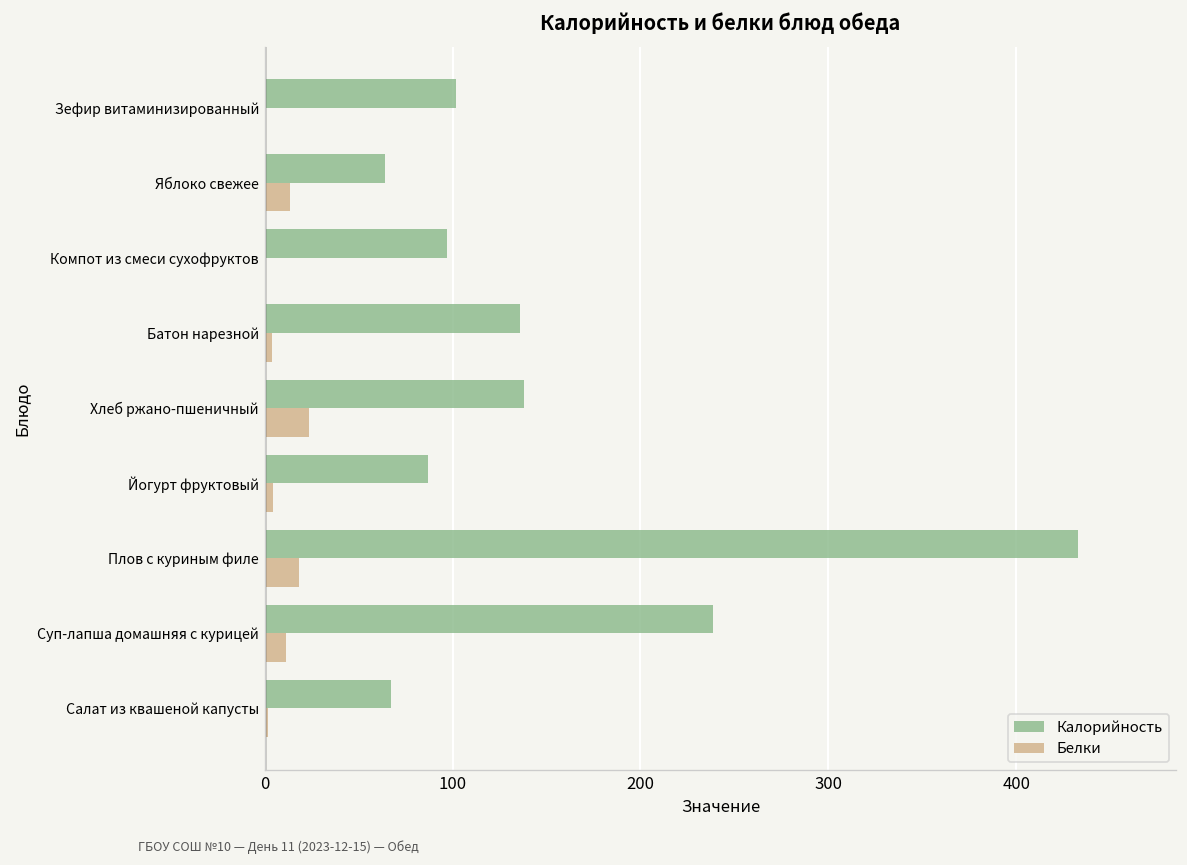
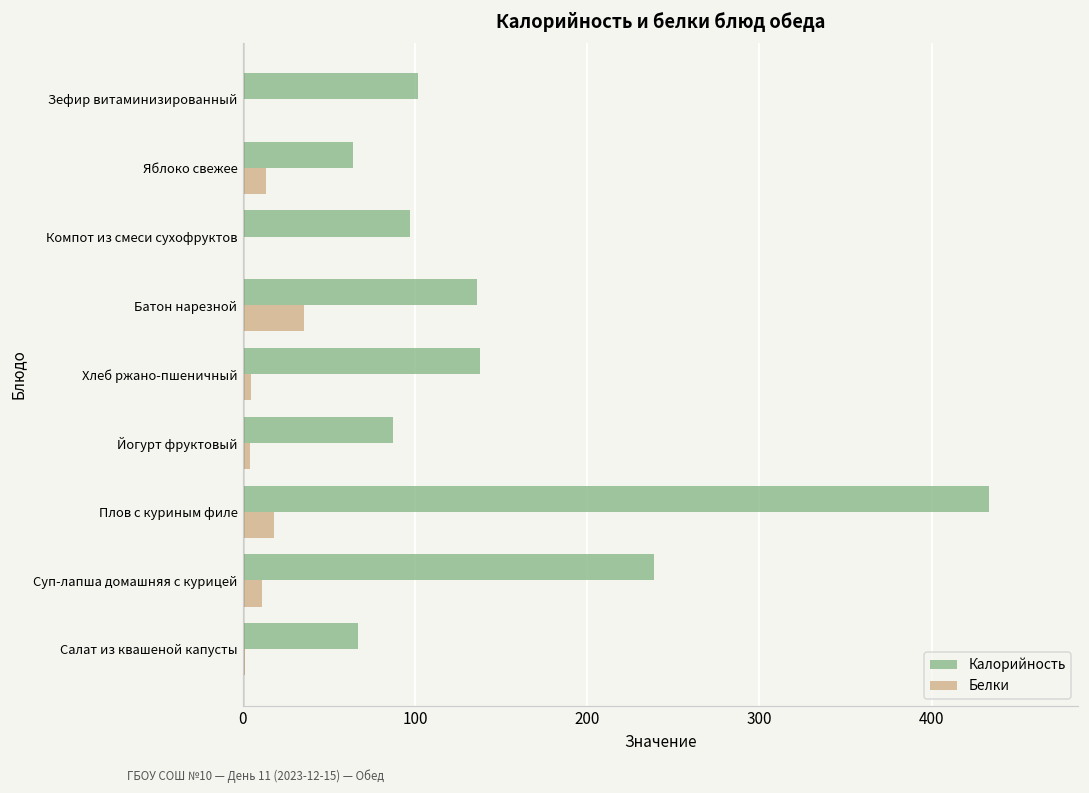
Белки, Батон нарезной: 4 -> 36
Белки, Хлеб ржано-пшеничный: 23 -> 5
